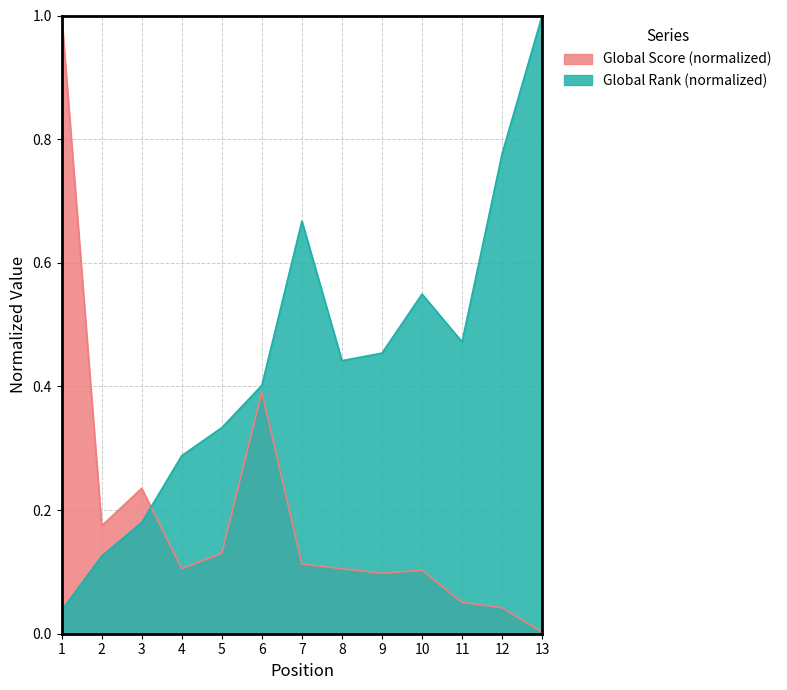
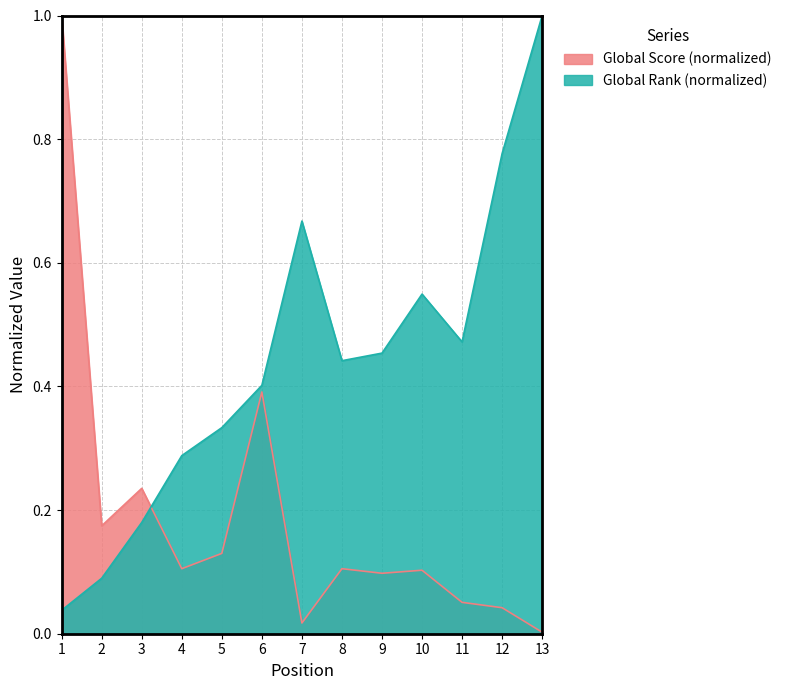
Global Rank (normalized), 2: 0.13 -> 0.09
Global Score (normalized), 7: 0.11 -> 0.02
